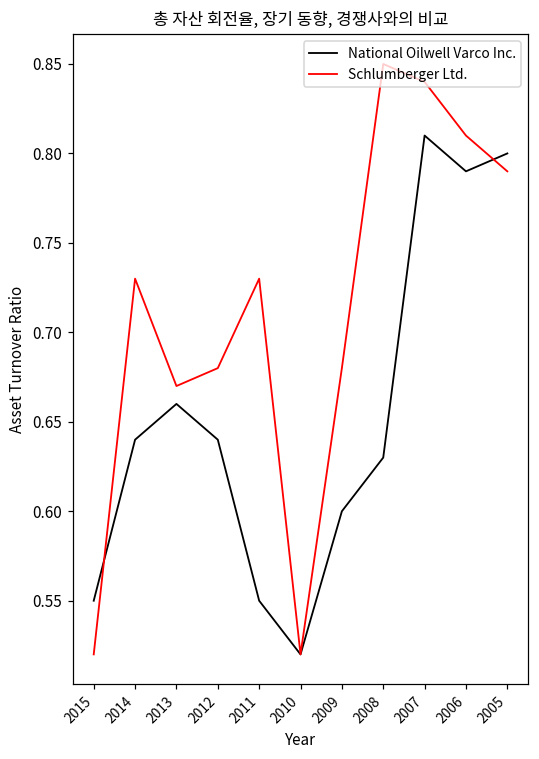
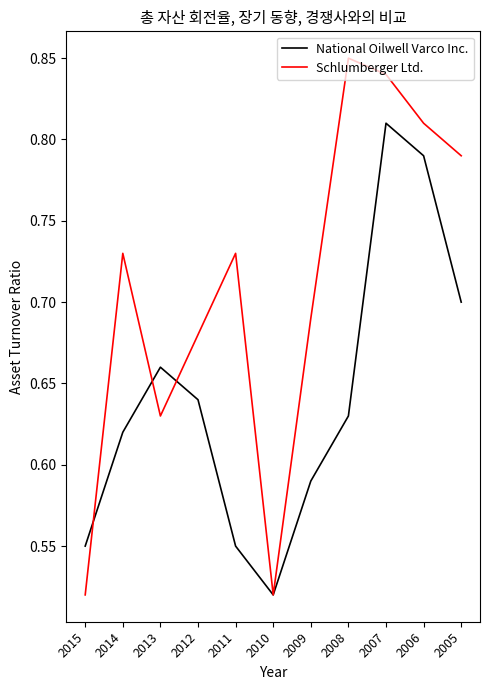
National Oilwell Varco Inc., 2014: 0.64 -> 0.62
Schlumberger Ltd., 2013: 0.67 -> 0.63
National Oilwell Varco Inc., 2009: 0.60 -> 0.59
Schlumberger Ltd., 2009: 0.68 -> 0.69
National Oilwell Varco Inc., 2005: 0.8 -> 0.7
